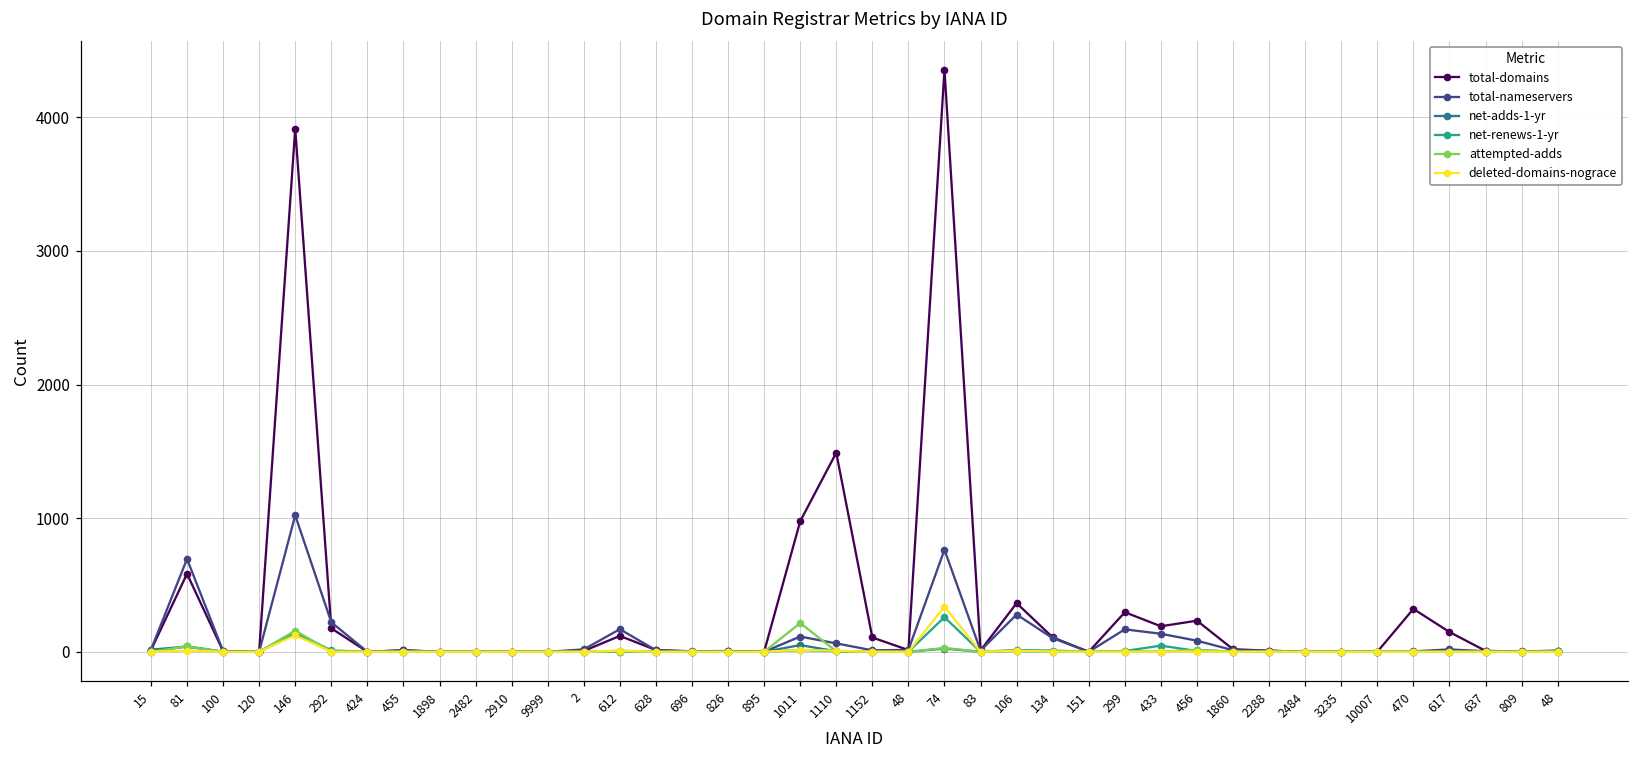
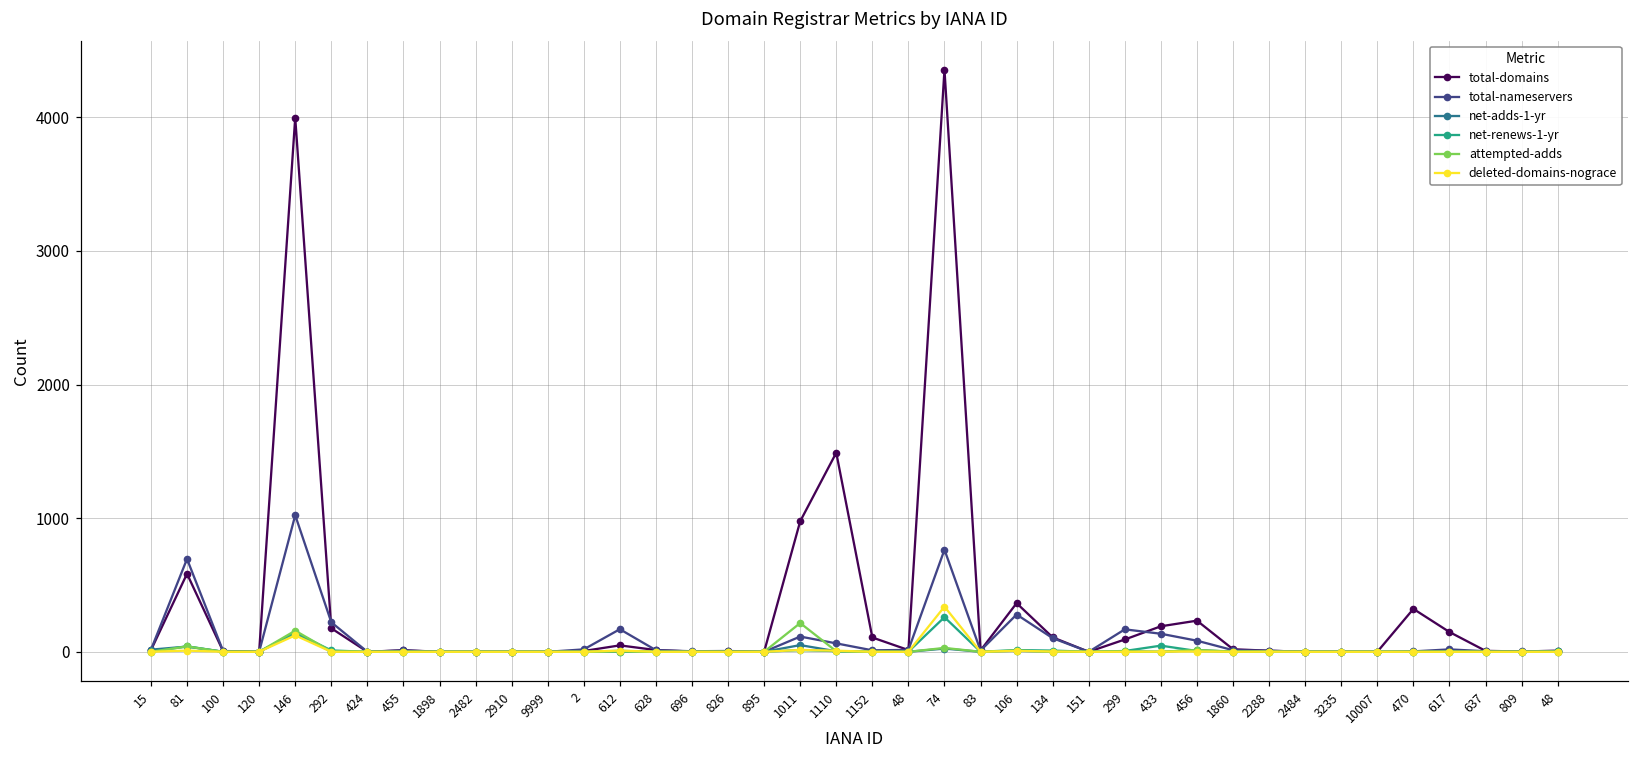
total-domains, 146: 3920 -> 4000
total-domains, 612: 120 -> 50
total-domains, 299: 300 -> 90
